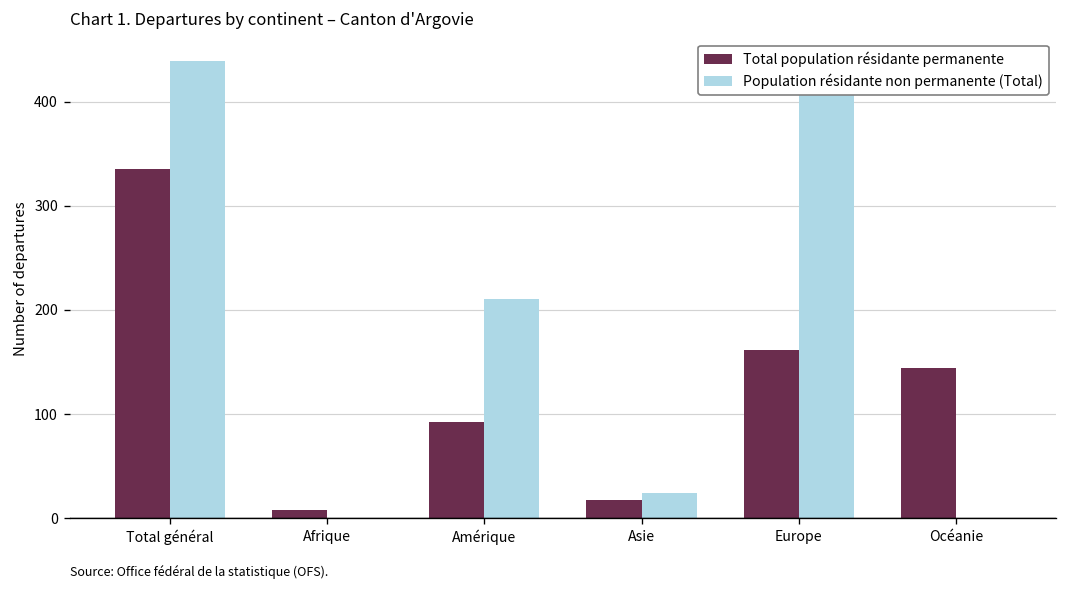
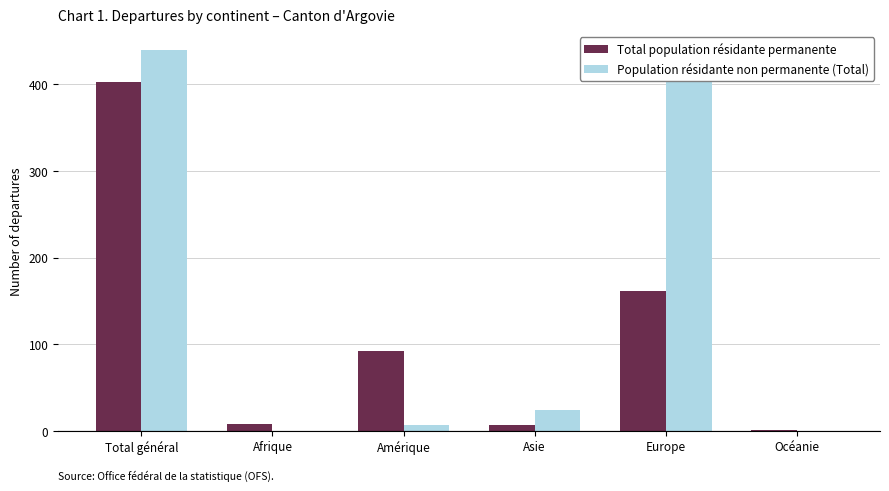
Total population résidante permanente, Total général: 340 -> 400
Population résidante non permanente (Total), Amérique: 210 -> 10
Total population résidante permanente, Asie: 20 -> 10
Total population résidante permanente, Océanie: 140 -> 0
